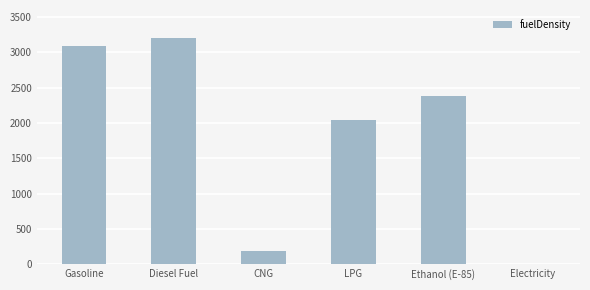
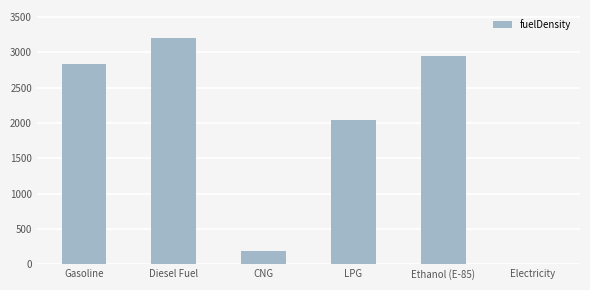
Gasoline: 3100 -> 2800
Ethanol (E-85): 2400 -> 2900
